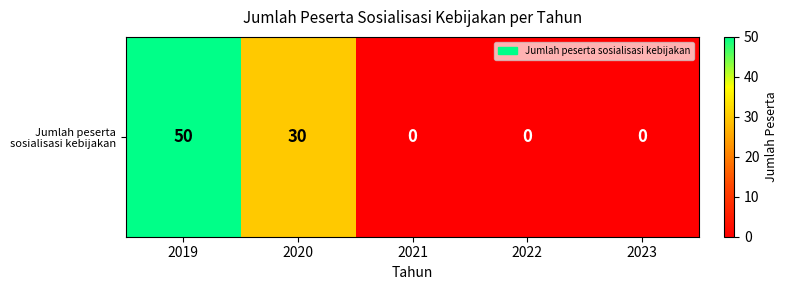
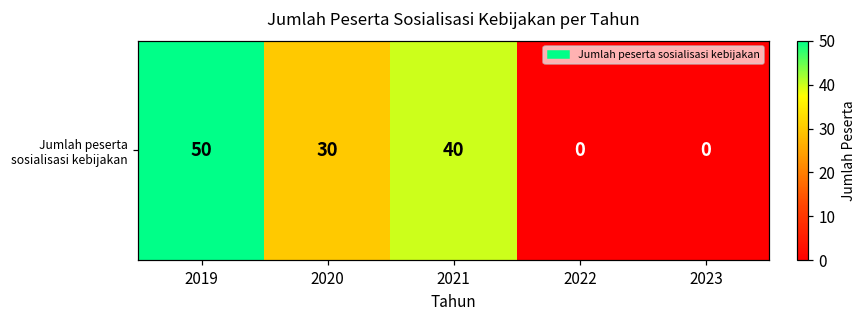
Jumlah peserta sosialisasi kebijakan, 2021: 0 -> 40
